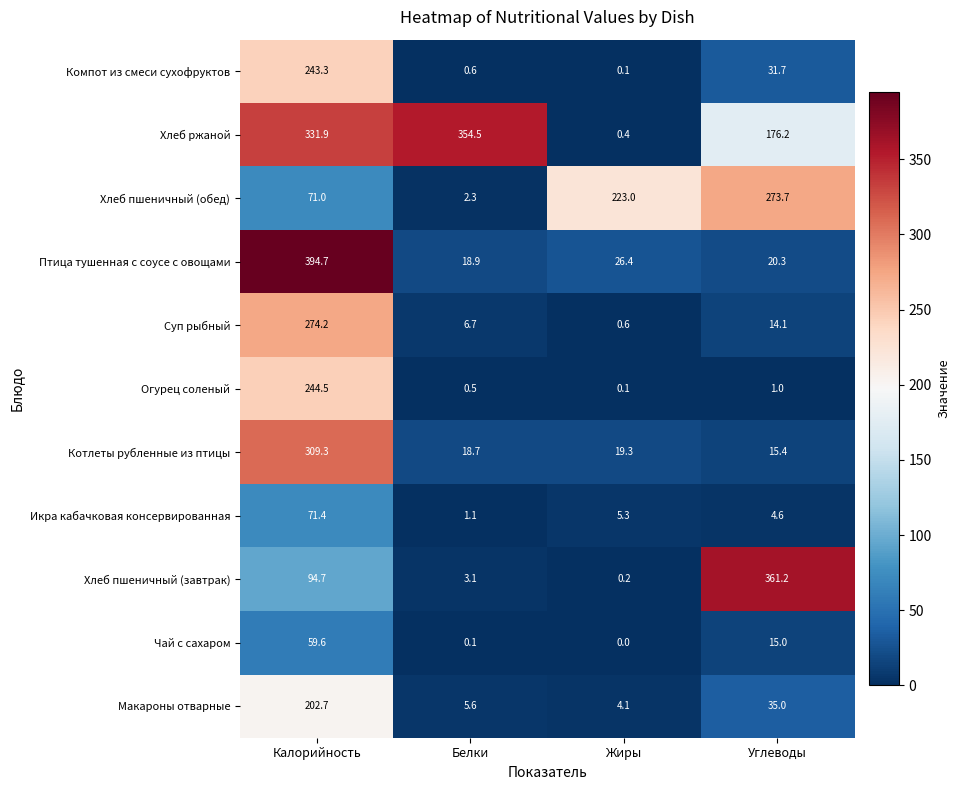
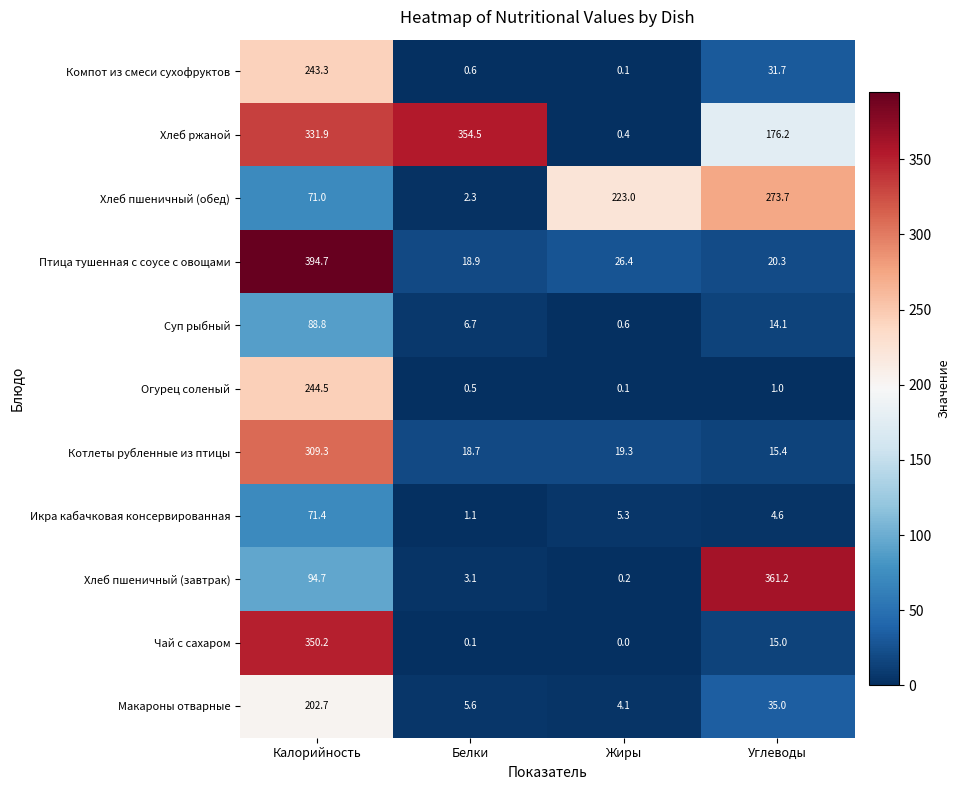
Суп рыбный, Калорийность: 274.2 -> 88.8
Чай с сахаром, Калорийность: 59.6 -> 350.2
